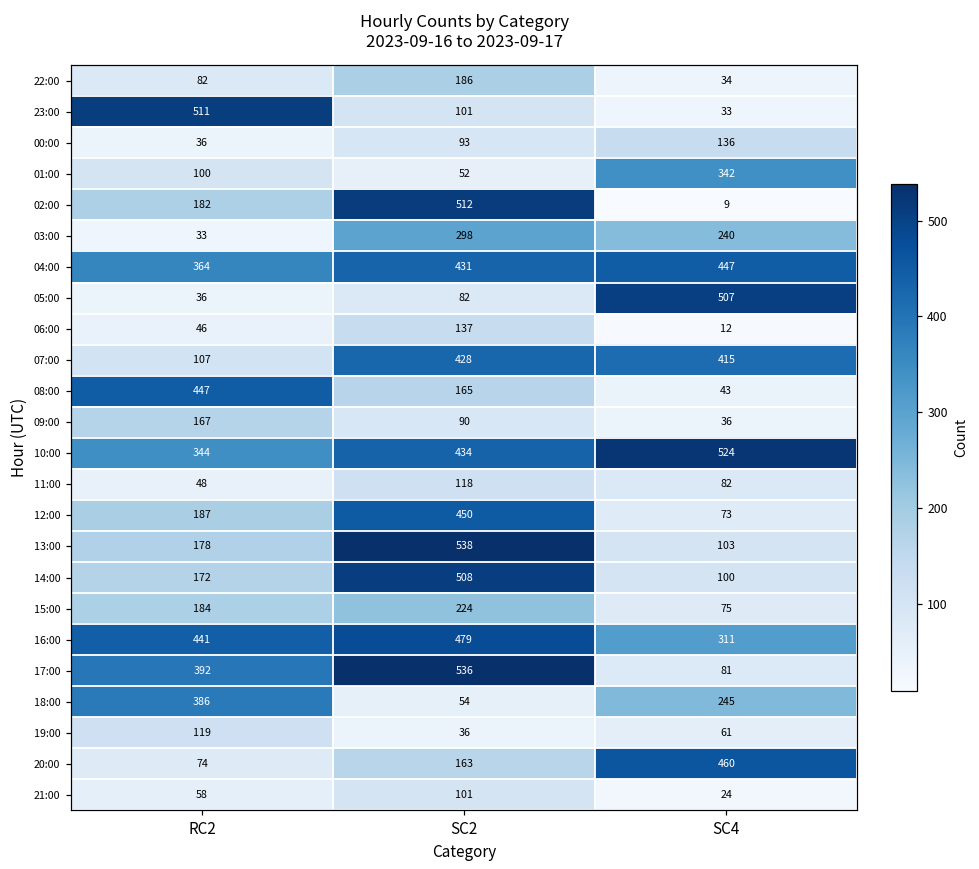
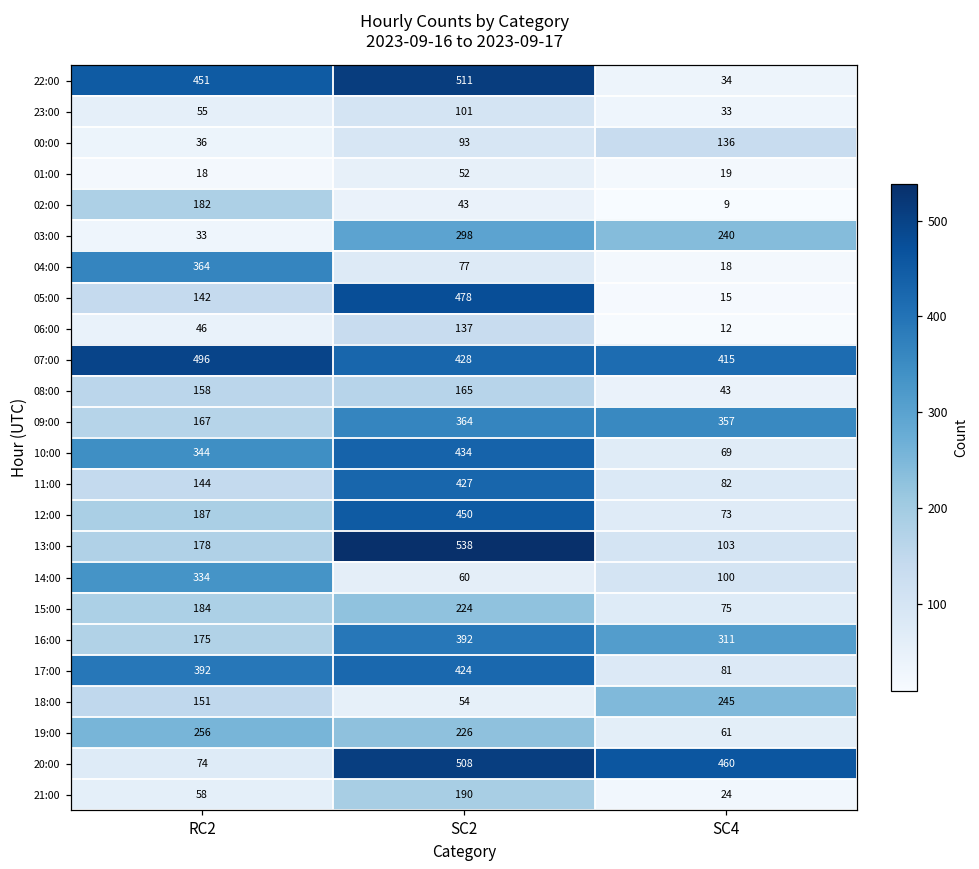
22:00, RC2: 82 -> 451
22:00, SC2: 186 -> 511
23:00, RC2: 511 -> 55
01:00, RC2: 100 -> 18
01:00, SC4: 342 -> 19
02:00, SC2: 512 -> 43
04:00, SC2: 431 -> 77
04:00, SC4: 447 -> 18
05:00, RC2: 36 -> 142
05:00, SC2: 82 -> 478
05:00, SC4: 507 -> 15
07:00, RC2: 107 -> 496
08:00, RC2: 447 -> 158
09:00, SC2: 90 -> 364
09:00, SC4: 36 -> 357
10:00, SC4: 524 -> 69
11:00, RC2: 48 -> 144
11:00, SC2: 118 -> 427
14:00, RC2: 172 -> 334
14:00, SC2: 508 -> 60
16:00, RC2: 441 -> 175
16:00, SC2: 479 -> 392
17:00, SC2: 536 -> 424
18:00, RC2: 386 -> 151
19:00, RC2: 119 -> 256
19:00, SC2: 36 -> 226
20:00, SC2: 163 -> 508
21:00, SC2: 101 -> 190
